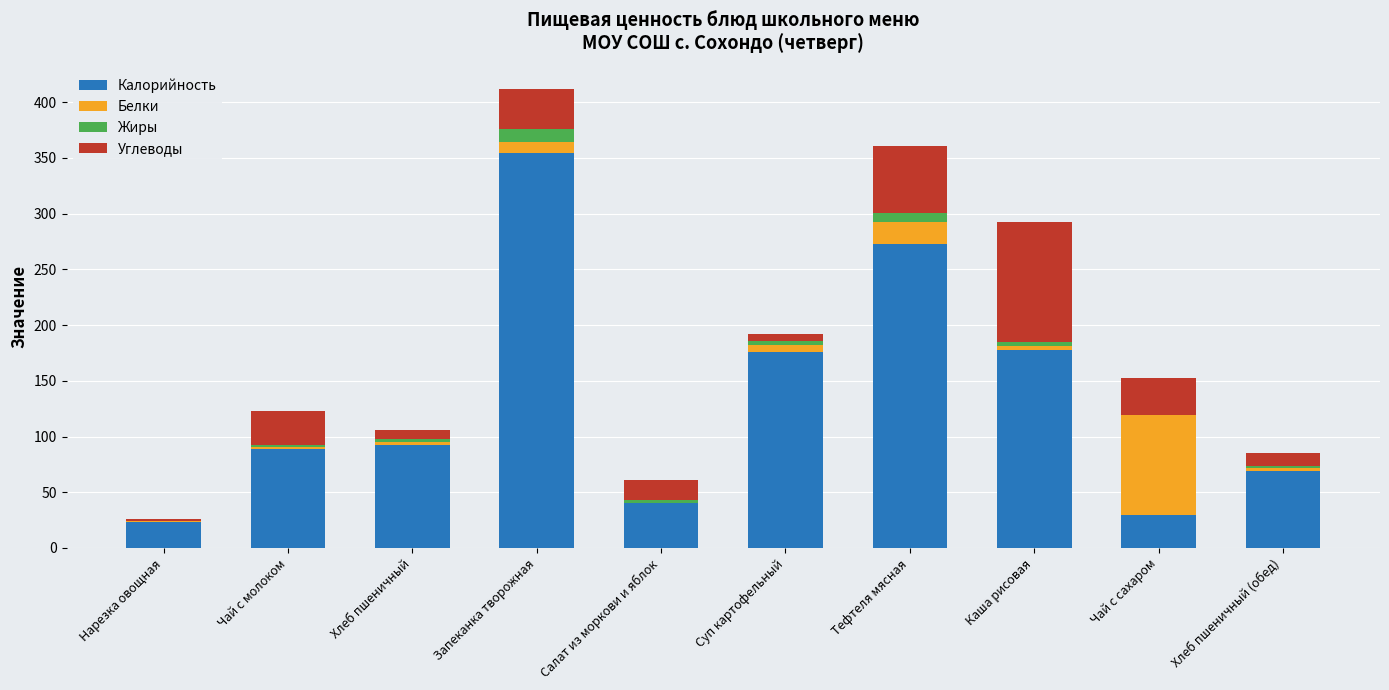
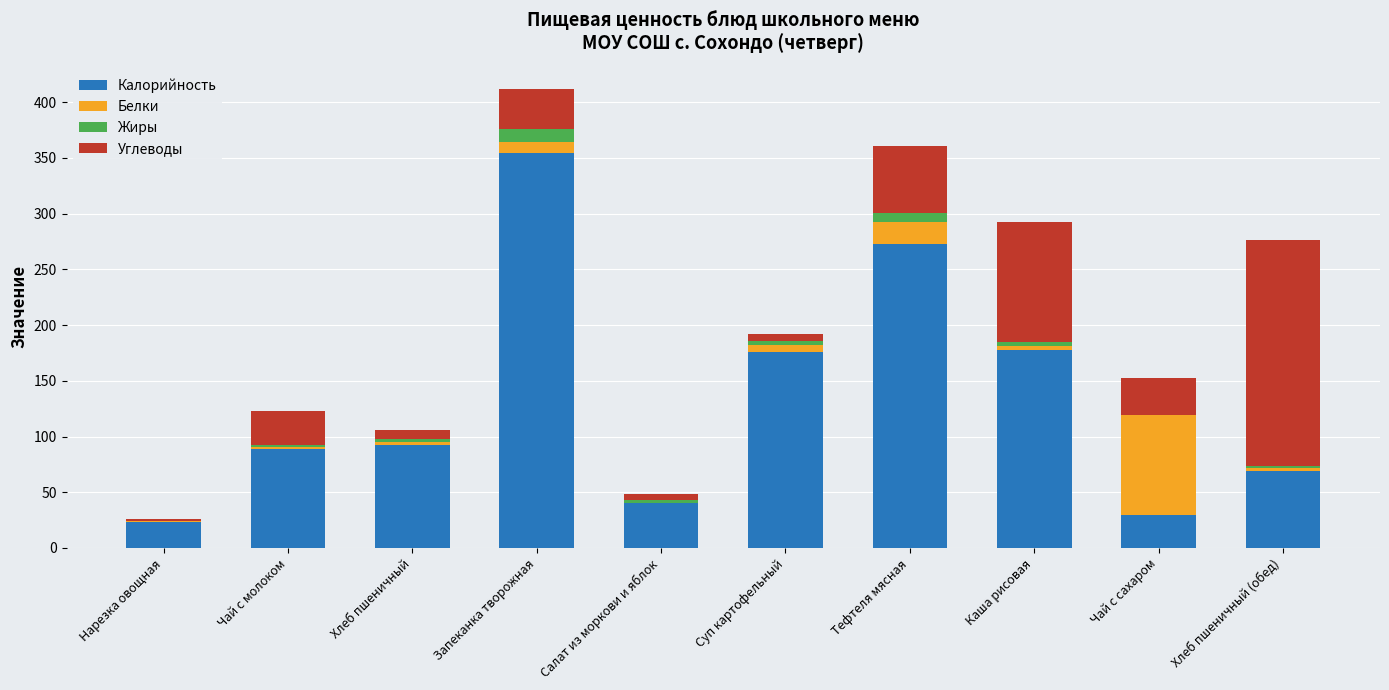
Углеводы, Салат из моркови и яблок: 18 -> 6
Углеводы, Хлеб пшеничный (обед): 12 -> 203
